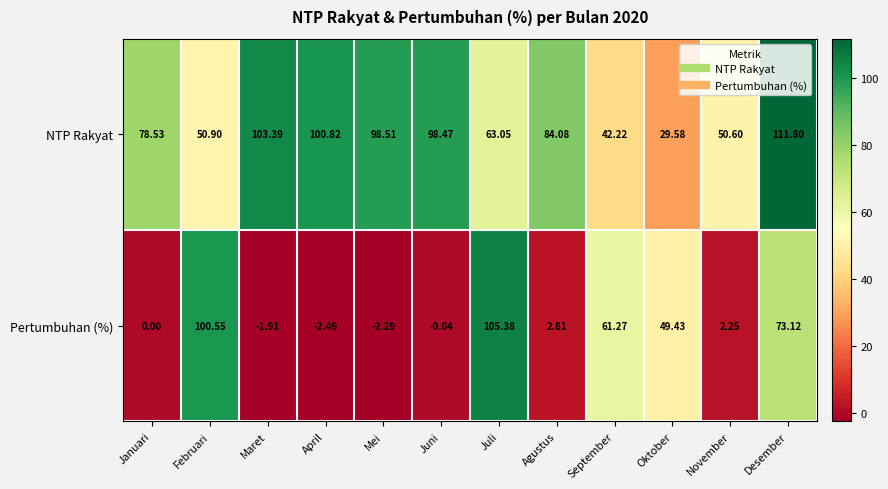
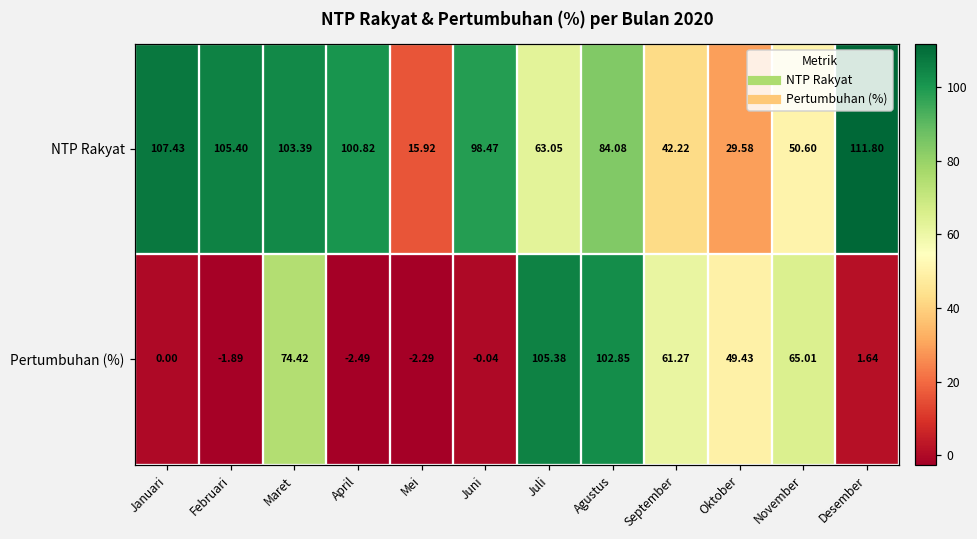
NTP Rakyat, Januari: 78.53 -> 107.43
NTP Rakyat, Februari: 50.90 -> 105.40
NTP Rakyat, Mei: 98.51 -> 15.92
Pertumbuhan (%), Februari: 100.55 -> -1.89
Pertumbuhan (%), Maret: -1.91 -> 74.42
Pertumbuhan (%), Agustus: 2.81 -> 102.85
Pertumbuhan (%), November: 2.25 -> 65.01
Pertumbuhan (%), Desember: 73.12 -> 1.64
